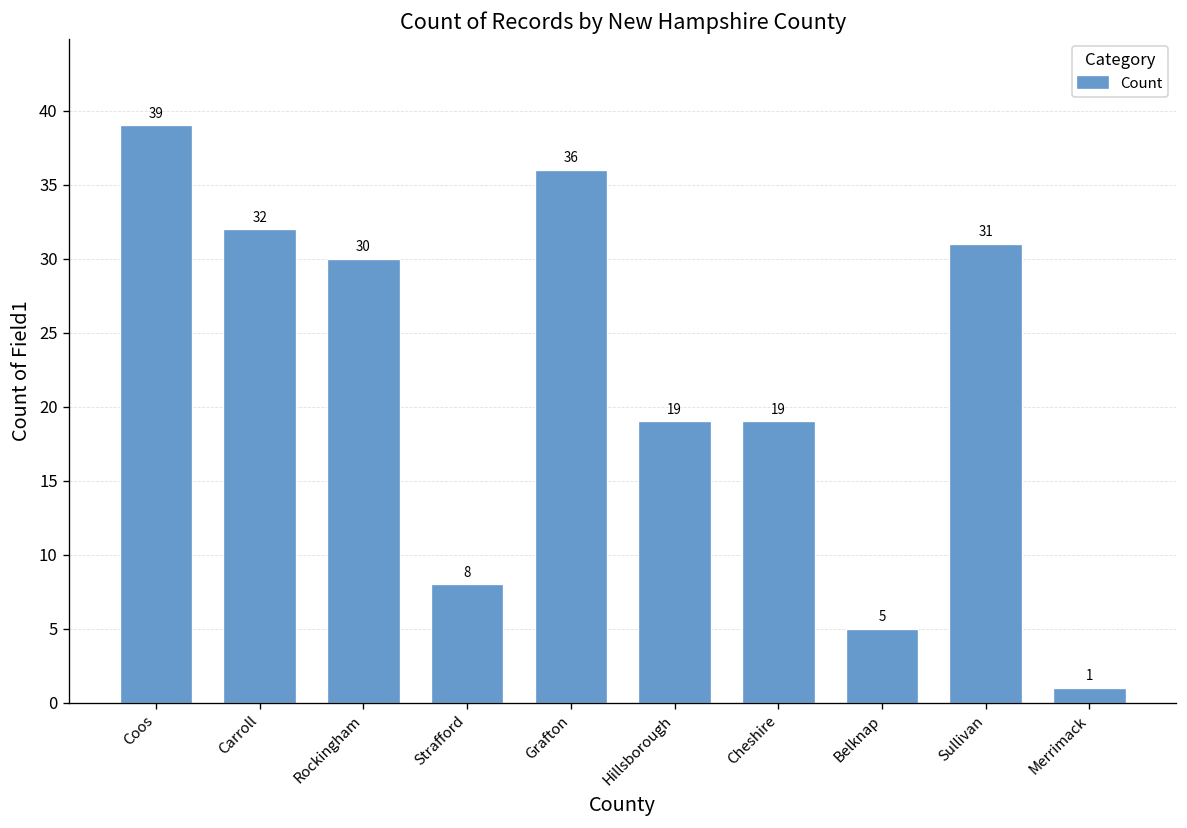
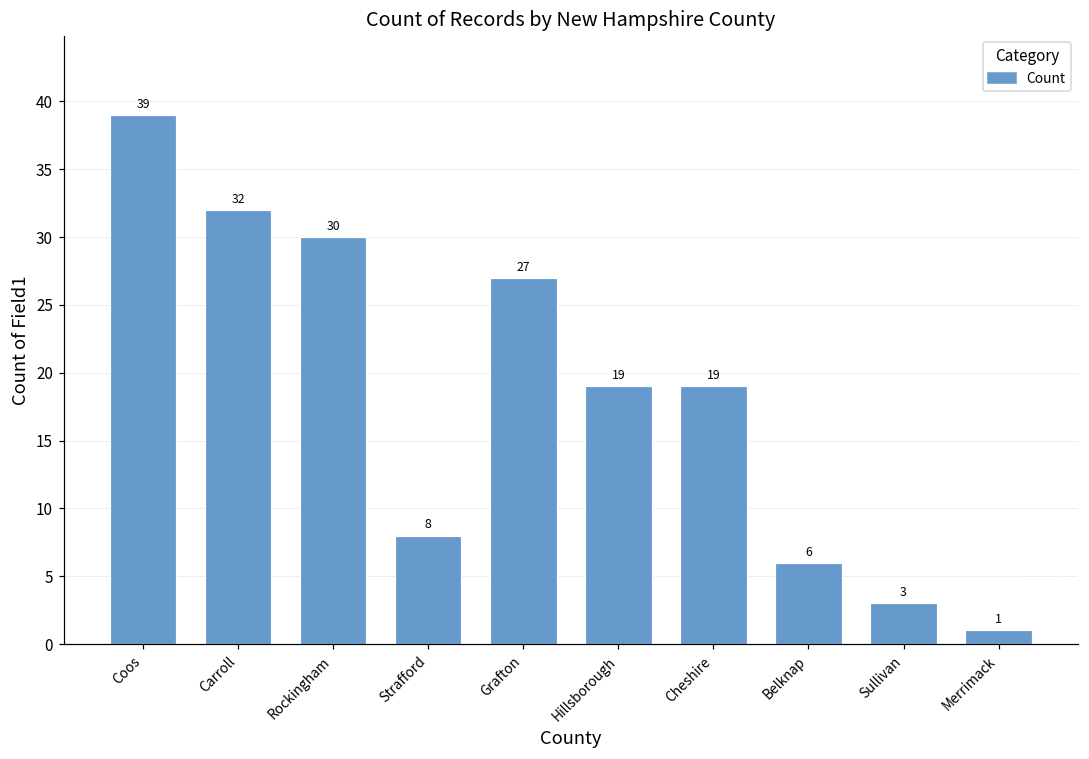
Grafton: 36 -> 27
Belknap: 5 -> 6
Sullivan: 31 -> 3
